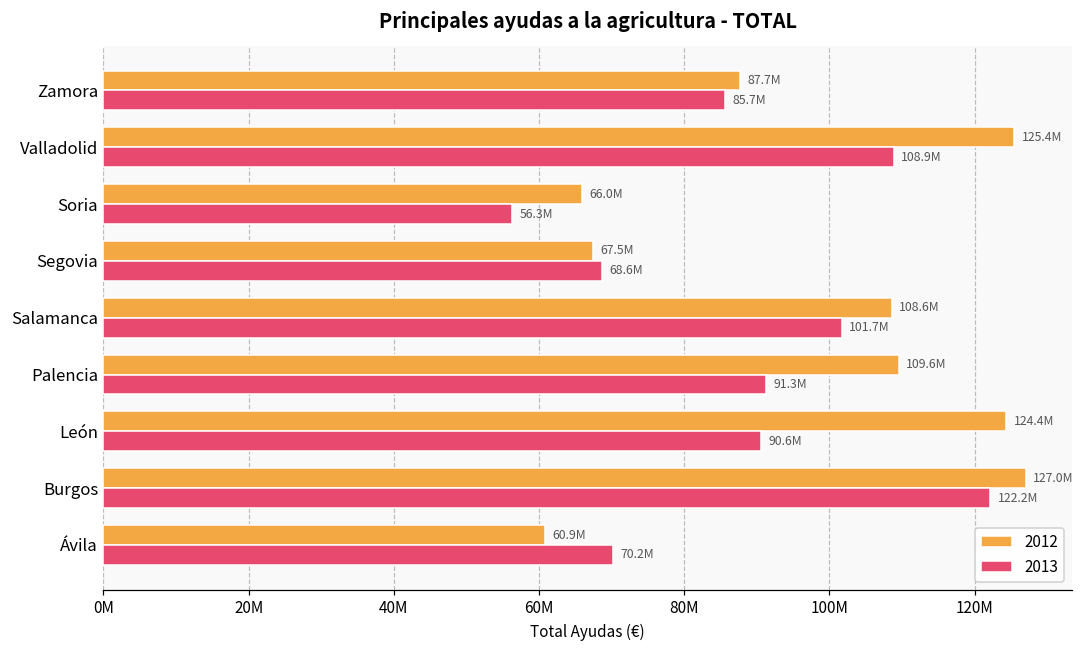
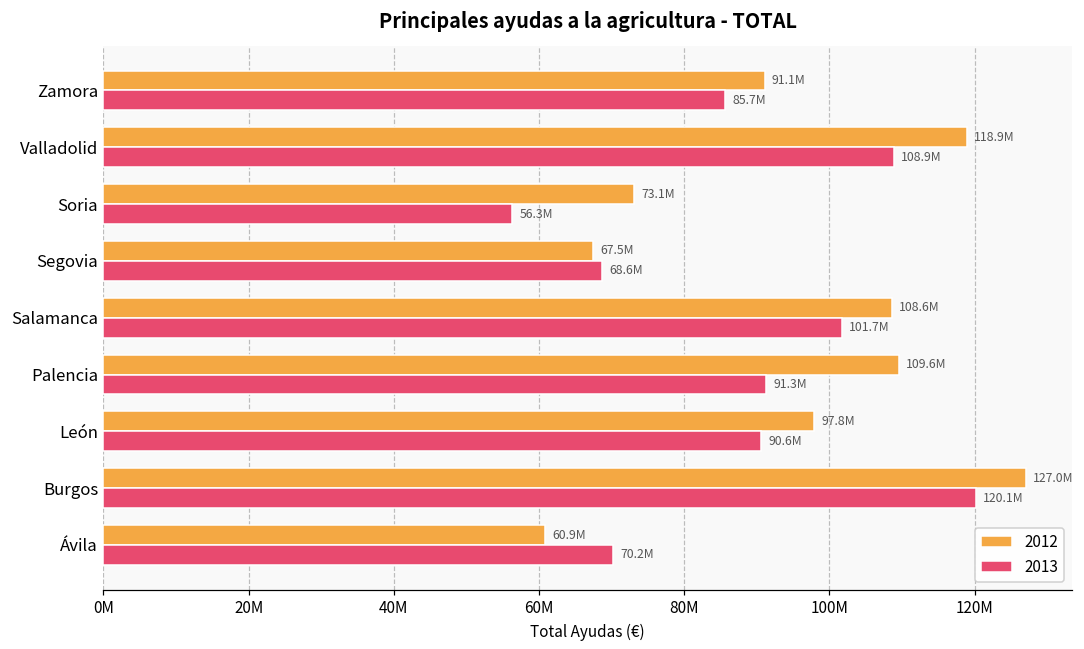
2012, Zamora: 87.7M -> 91.1M
2012, Valladolid: 125.4M -> 118.9M
2012, Soria: 66.0M -> 73.1M
2012, León: 124.4M -> 97.8M
2013, Burgos: 122.2M -> 120.1M
